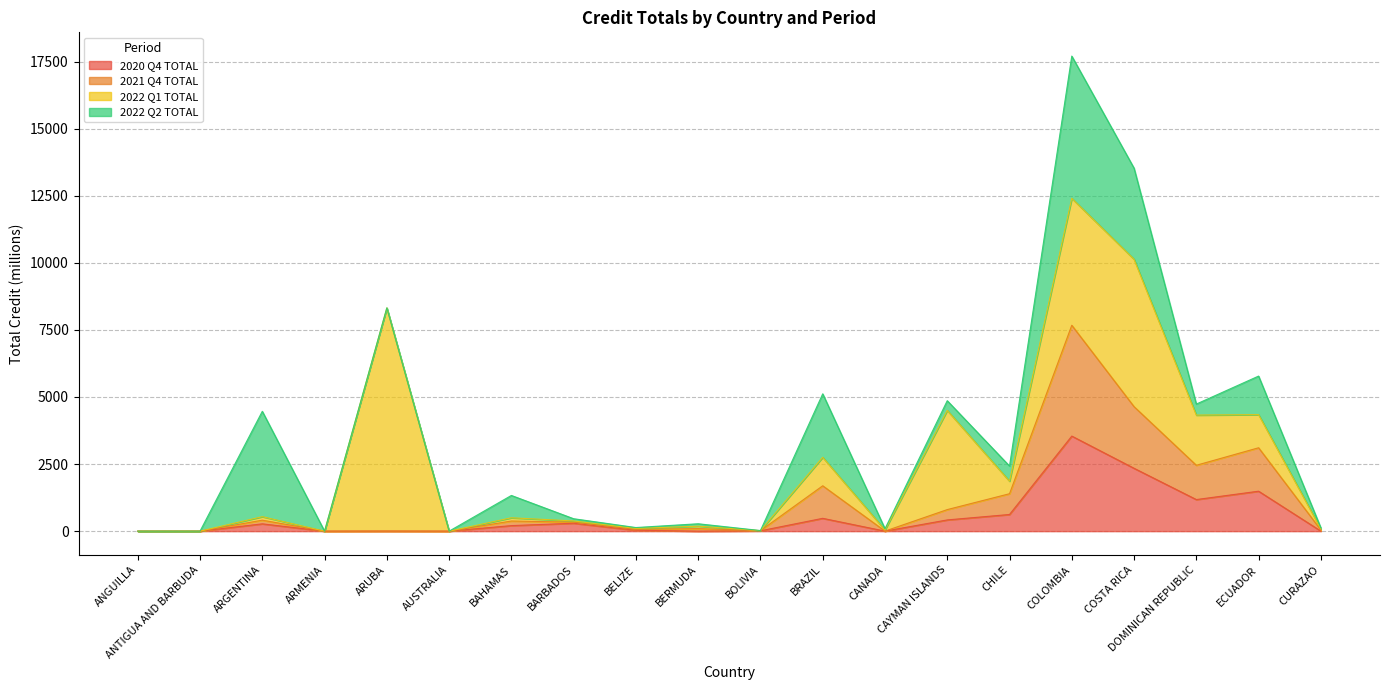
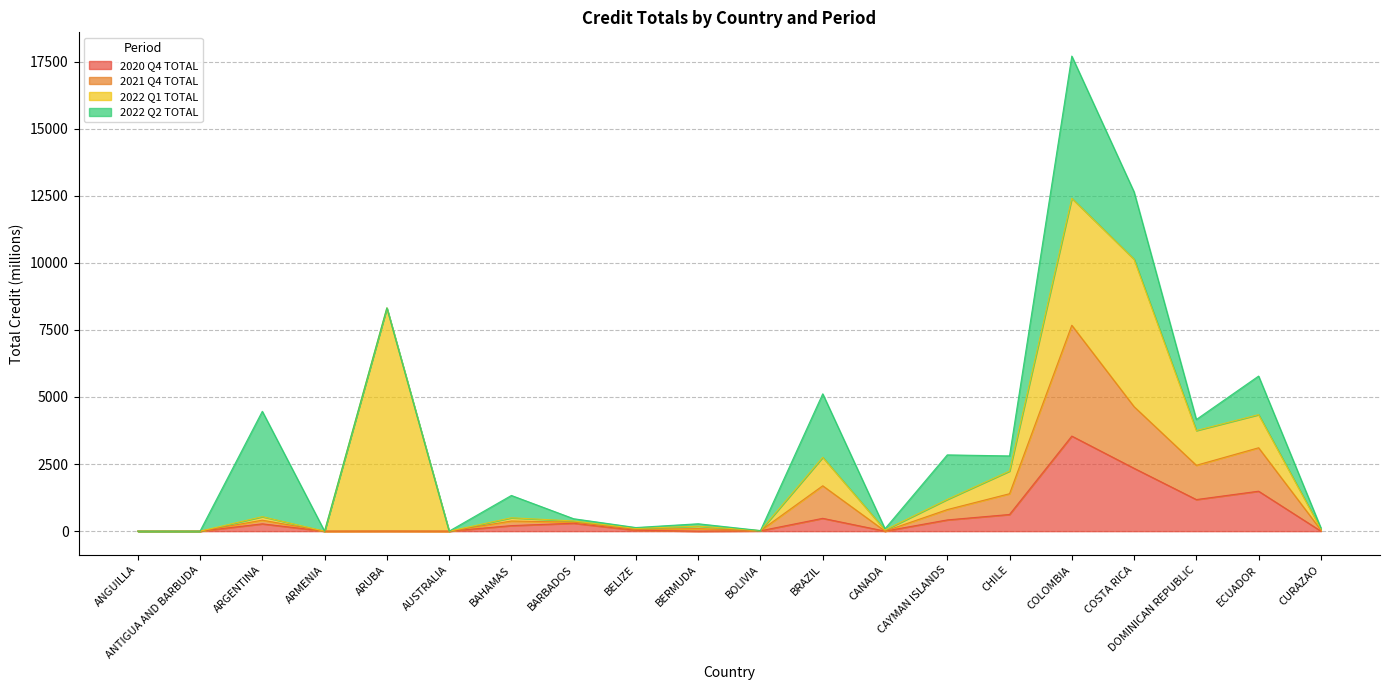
2022 Q1 TOTAL, CAYMAN ISLANDS: 3700 -> 400
2022 Q2 TOTAL, CAYMAN ISLANDS: 400 -> 1700
2022 Q1 TOTAL, CHILE: 500 -> 800
2022 Q2 TOTAL, COSTA RICA: 3400 -> 2500
2022 Q1 TOTAL, DOMINICAN REPUBLIC: 1900 -> 1300
